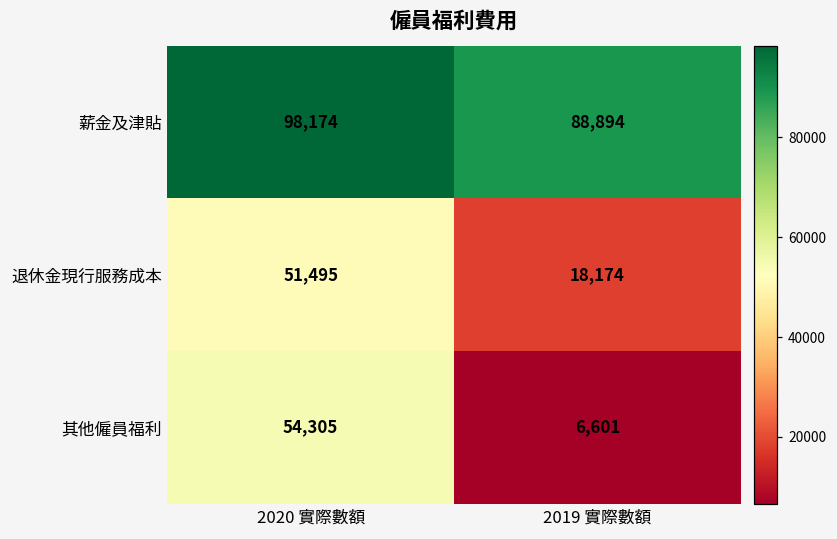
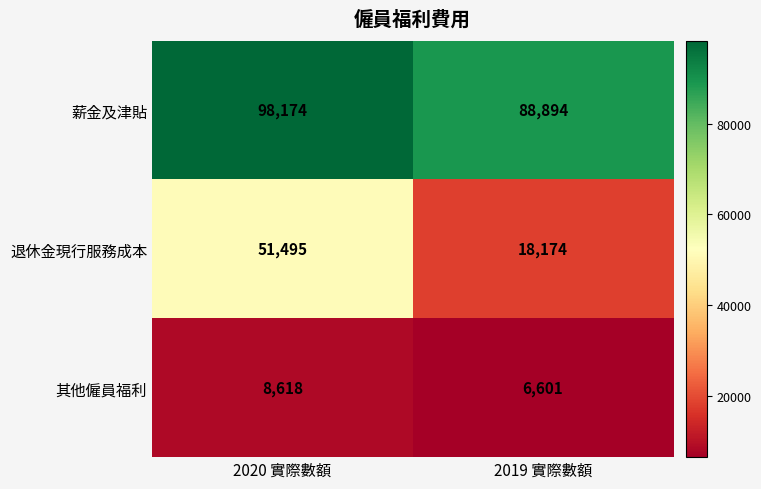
其他僱員福利, 2020 實際數額: 54,305 -> 8,618
